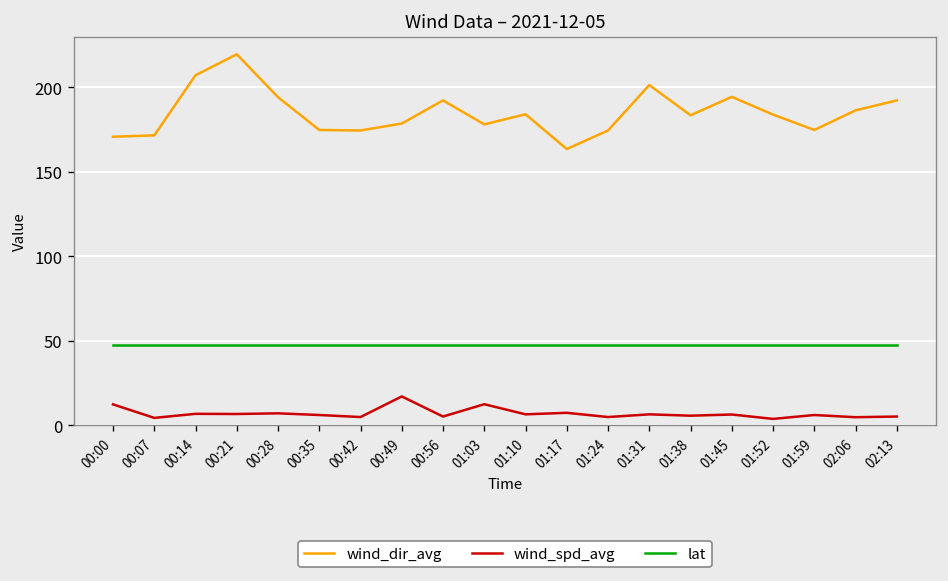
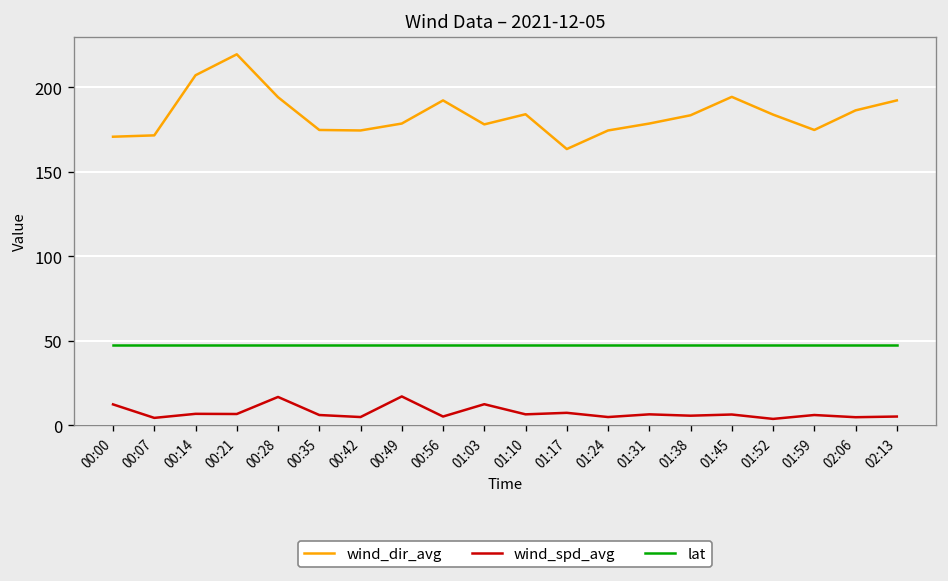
wind_spd_avg, 00:28: 7 -> 17
wind_dir_avg, 01:31: 201 -> 179
